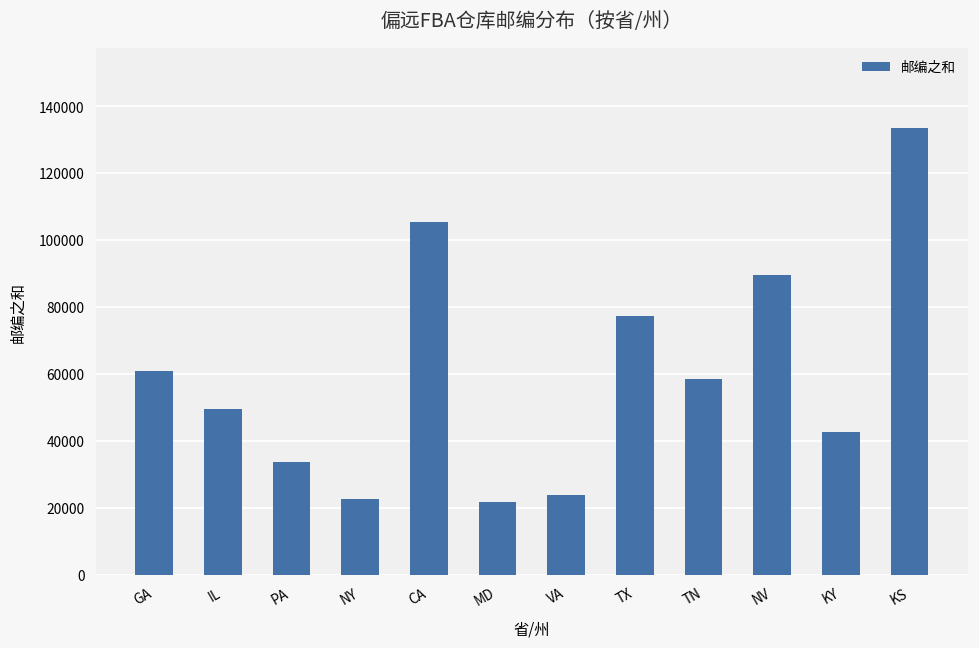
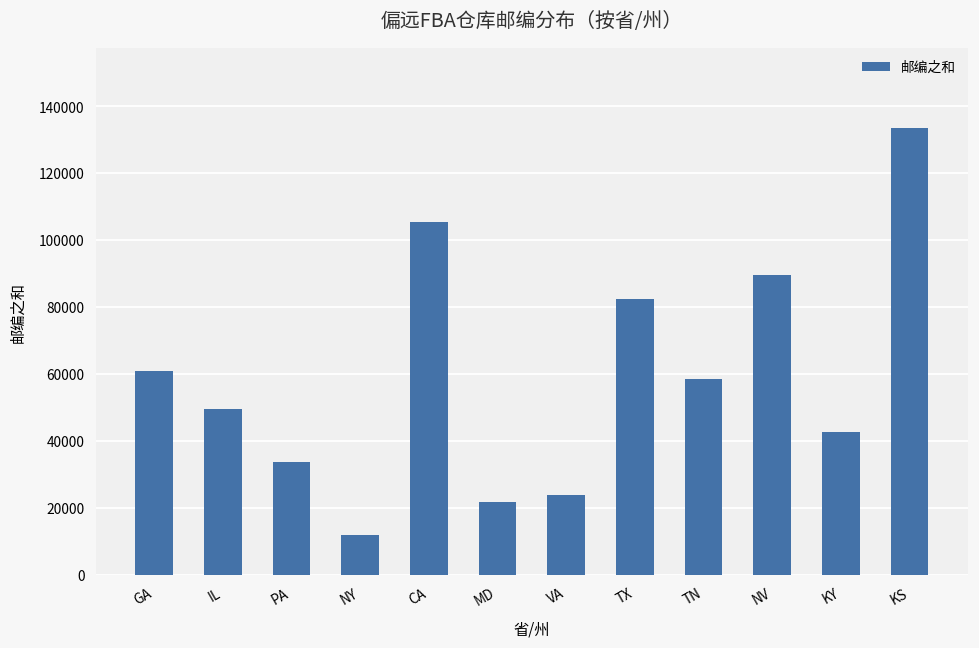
NY: 23000 -> 12000
TX: 77000 -> 82000
